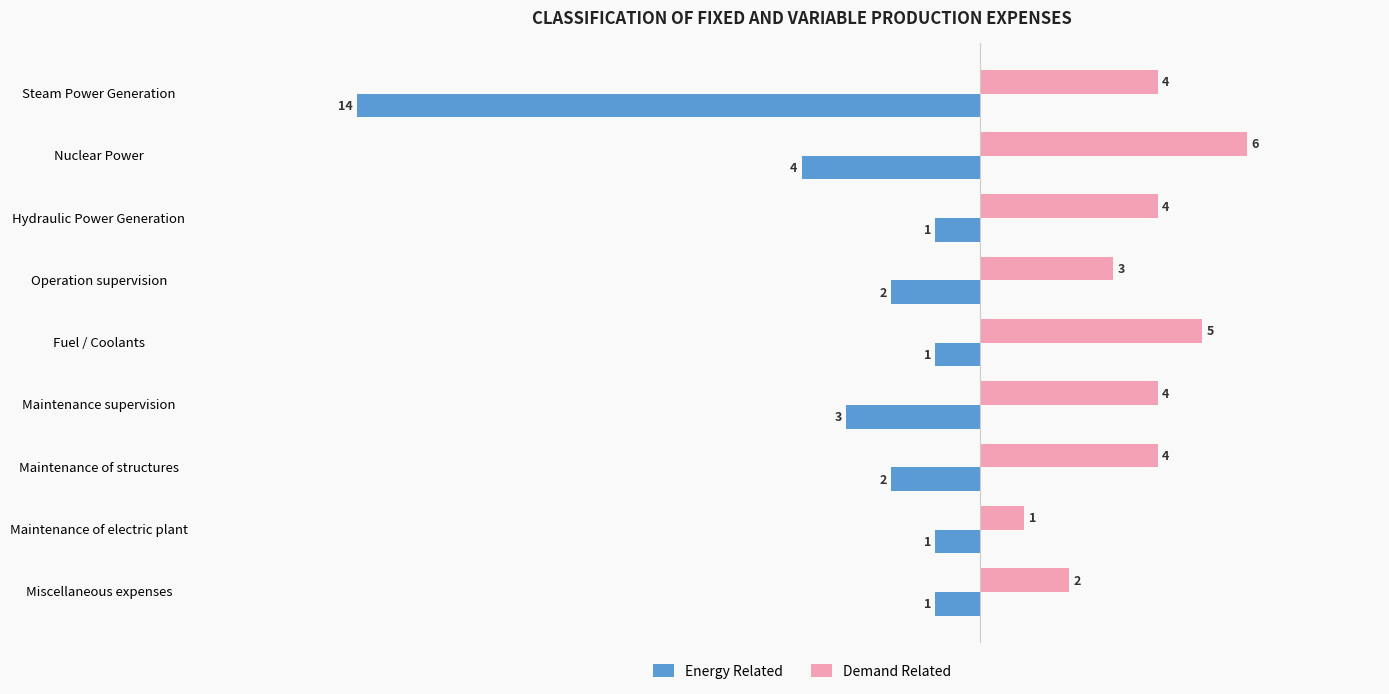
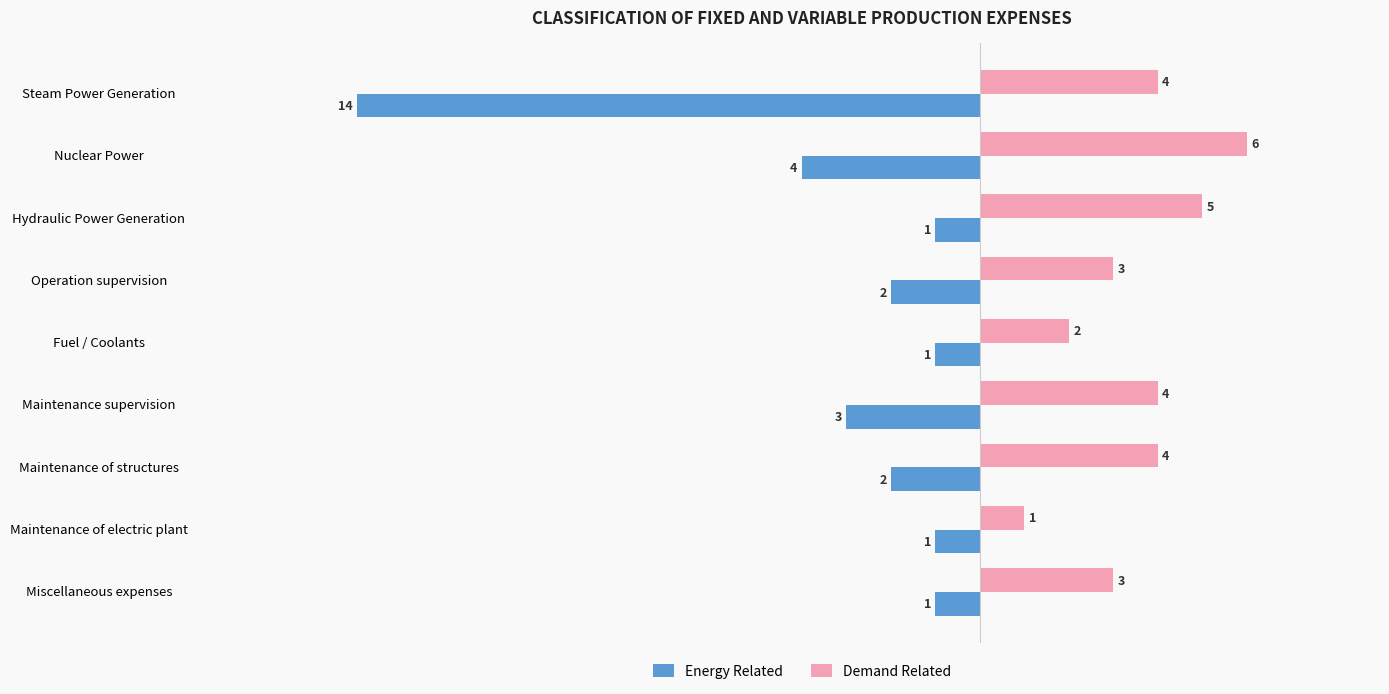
Demand Related, Hydraulic Power Generation: 4 -> 5
Demand Related, Fuel / Coolants: 5 -> 2
Demand Related, Miscellaneous expenses: 2 -> 3
